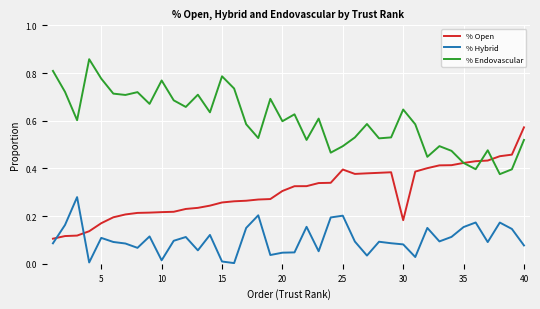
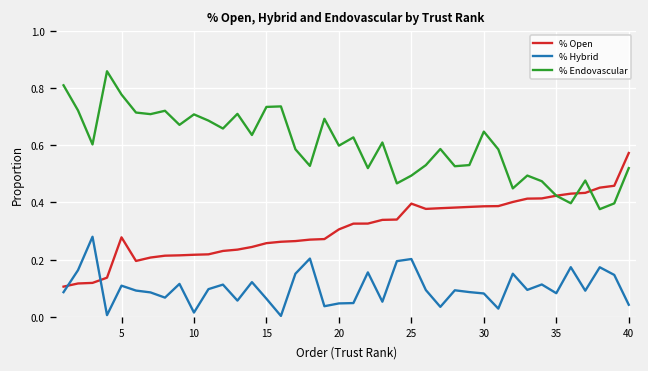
% Open, 5: 0.17 -> 0.28
% Endovascular, 10: 0.77 -> 0.71
% Hybrid, 15: 0.01 -> 0.06
% Endovascular, 15: 0.79 -> 0.73
% Open, 30: 0.18 -> 0.39
% Hybrid, 35: 0.15 -> 0.08
% Hybrid, 40: 0.08 -> 0.04
